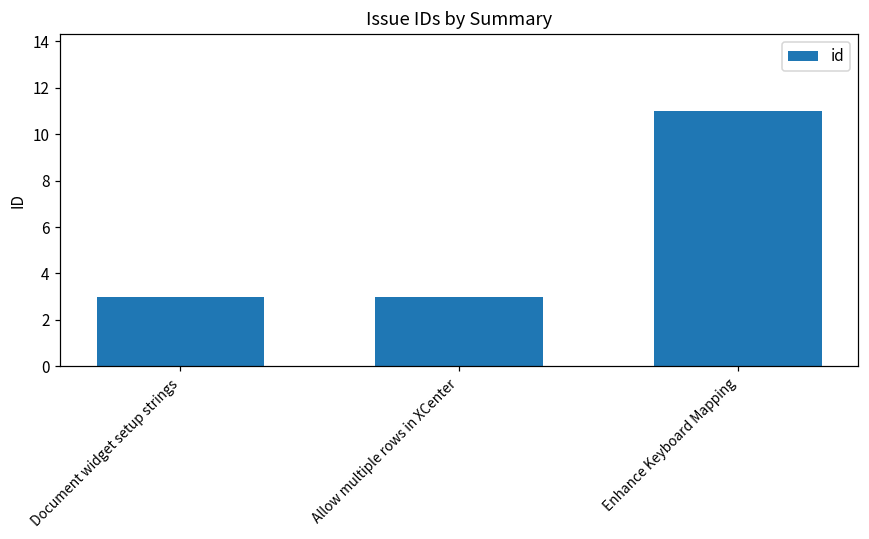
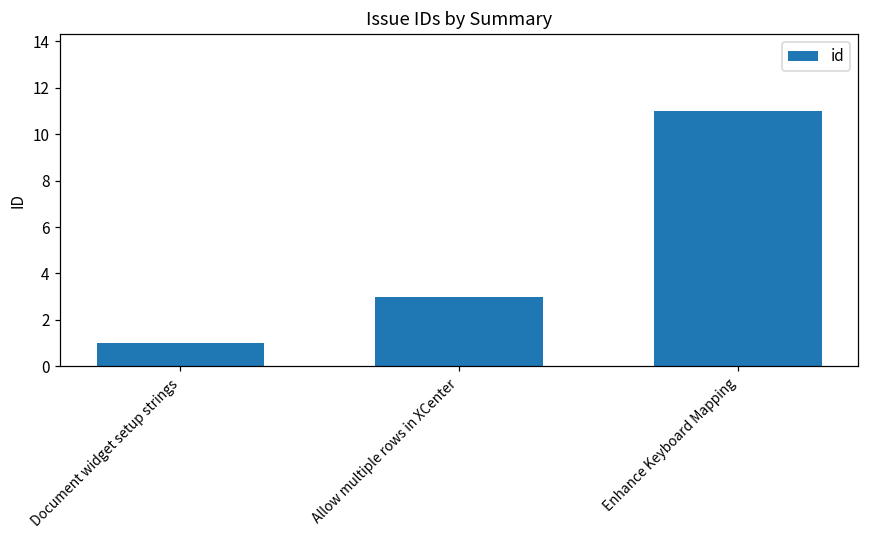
Document widget setup strings: 3 -> 1
